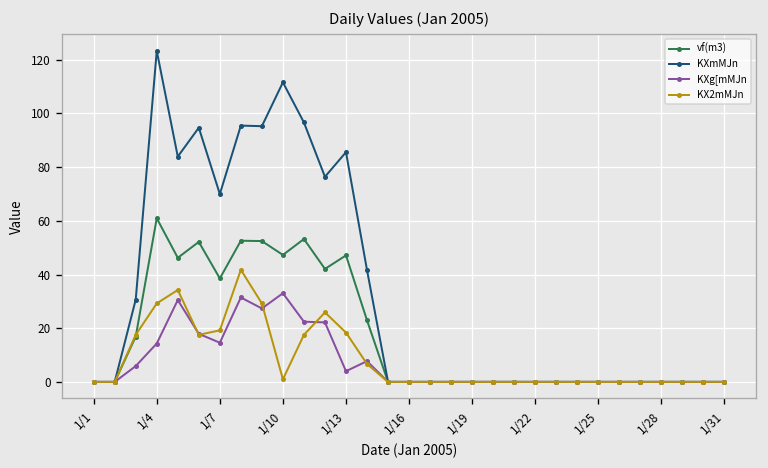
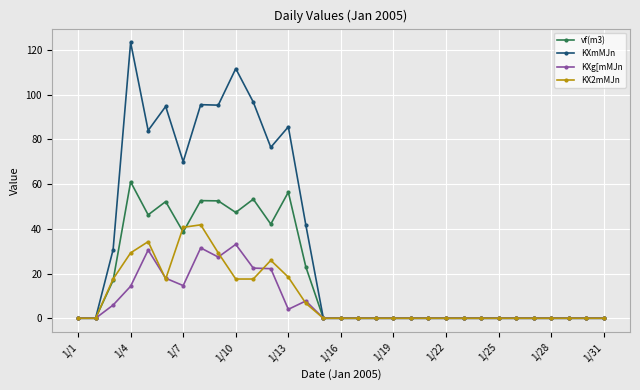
KX2mMJn, 1/7: 19 -> 41
KX2mMJn, 1/10: 1 -> 18
vf(m3), 1/13: 47 -> 56
